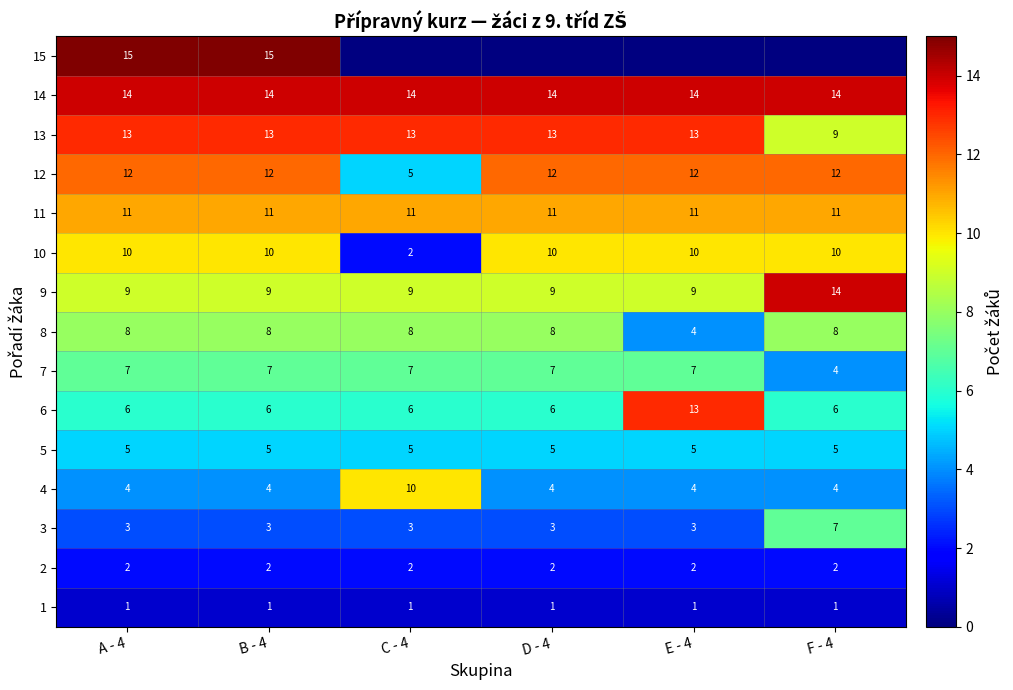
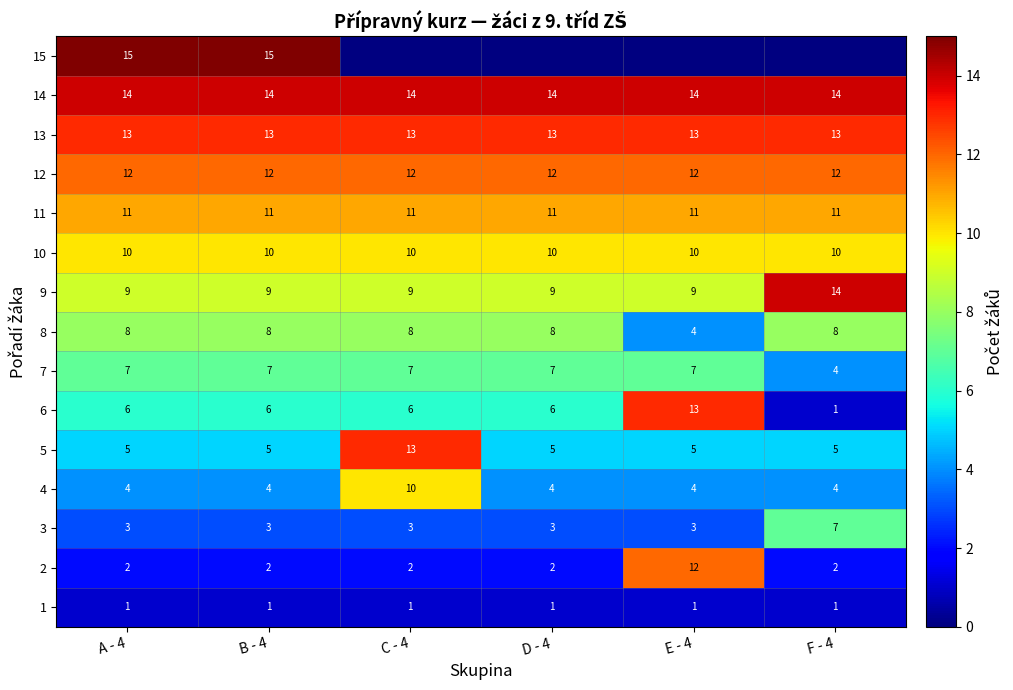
13, F - 4: 9 -> 13
12, C - 4: 5 -> 12
10, C - 4: 2 -> 10
6, F - 4: 6 -> 1
5, C - 4: 5 -> 13
2, E - 4: 2 -> 12
